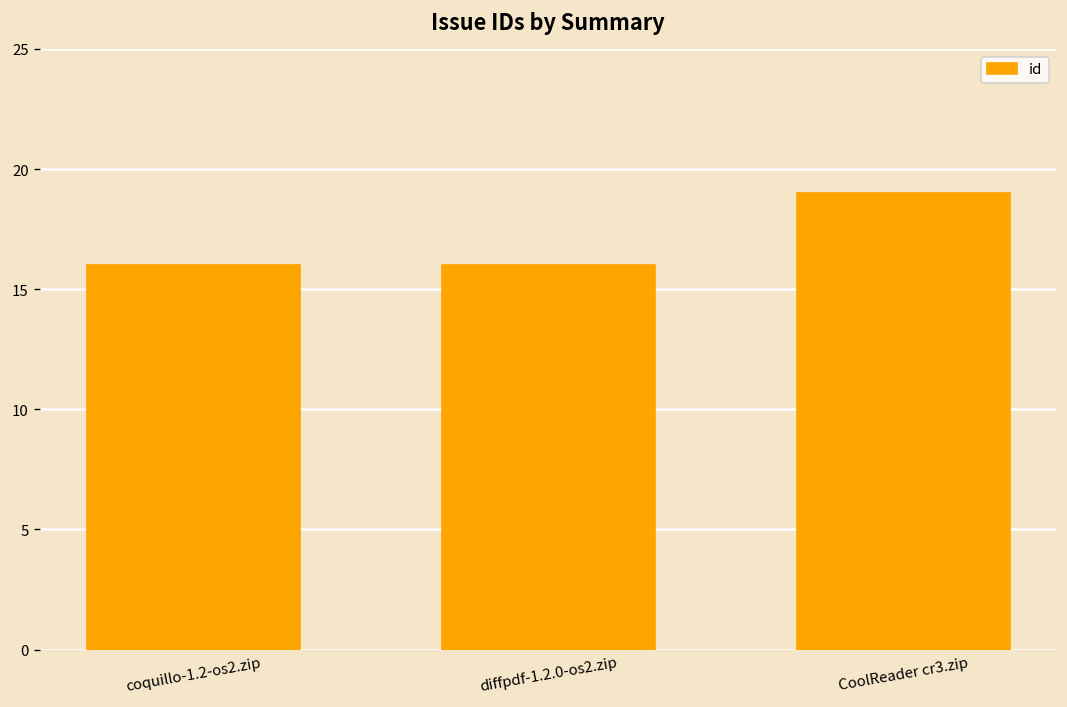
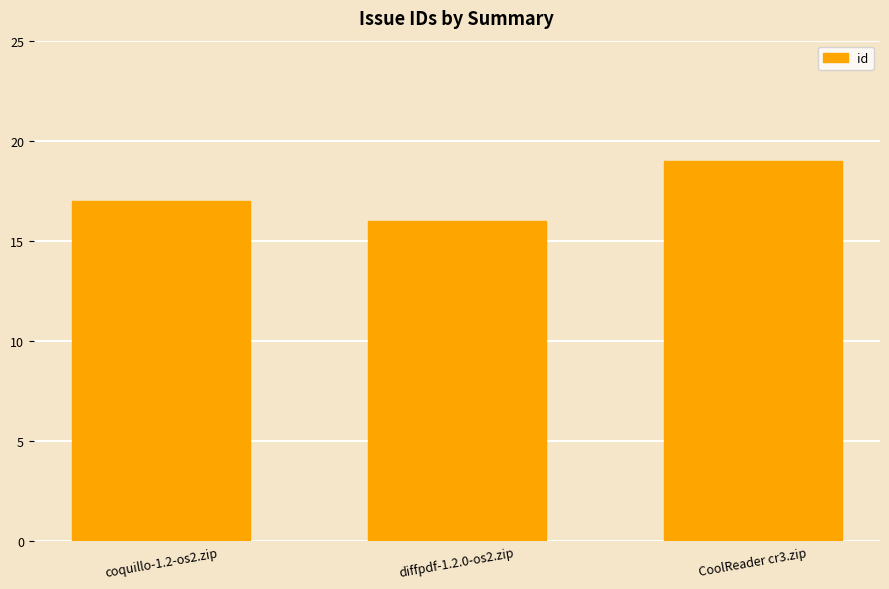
coquillo-1.2-os2.zip: 16 -> 17
